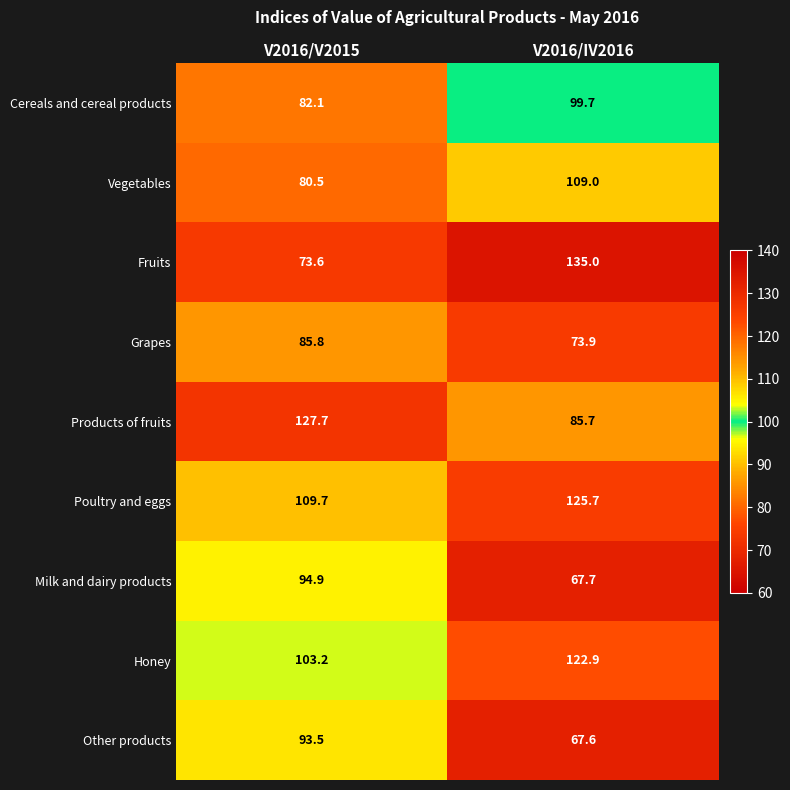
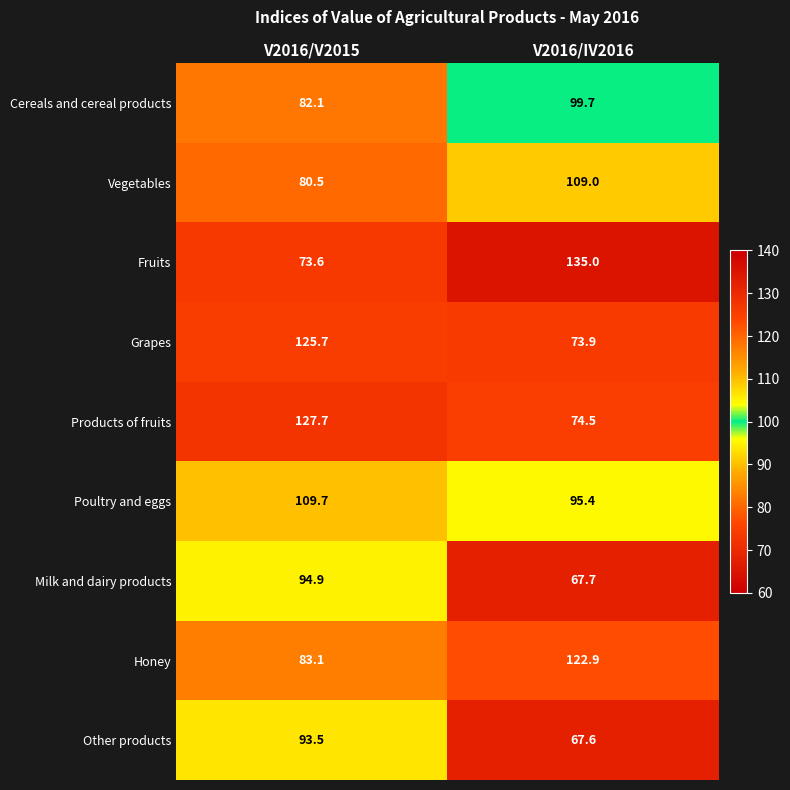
Grapes, V2016/V2015: 85.8 -> 125.7
Products of fruits, V2016/IV2016: 85.7 -> 74.5
Poultry and eggs, V2016/IV2016: 125.7 -> 95.4
Honey, V2016/V2015: 103.2 -> 83.1
